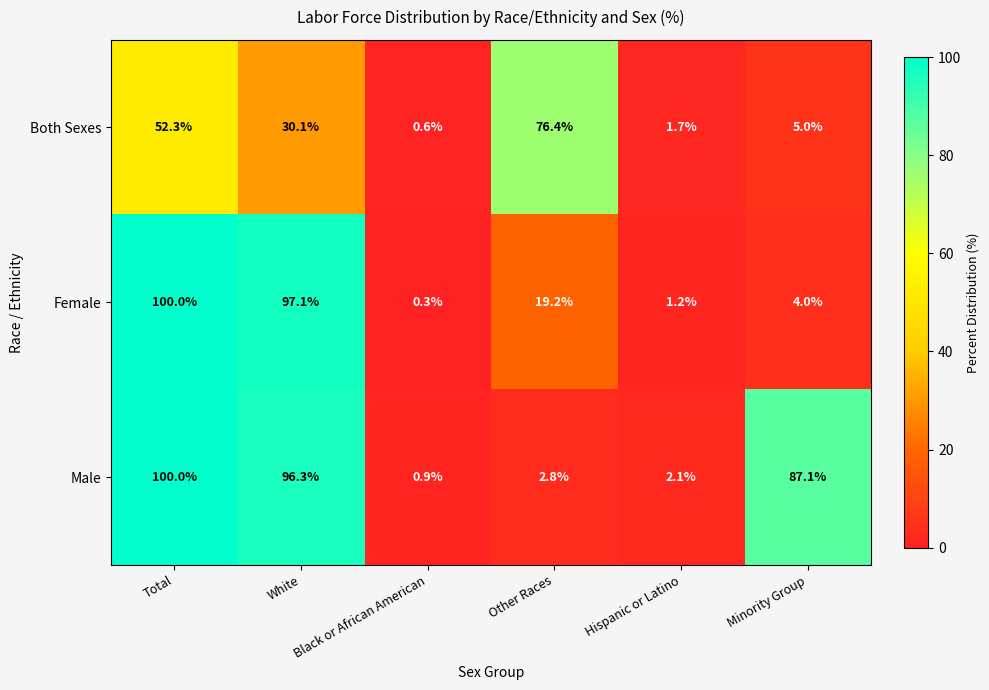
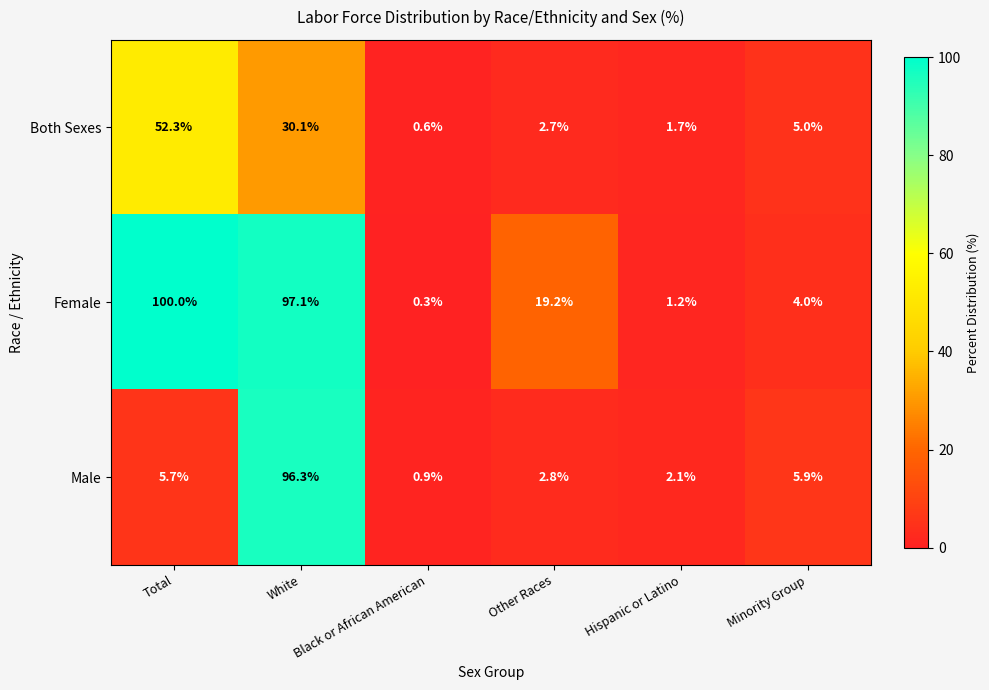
Both Sexes, Other Races: 76.4% -> 2.7%
Male, Total: 100.0% -> 5.7%
Male, Minority Group: 87.1% -> 5.9%
